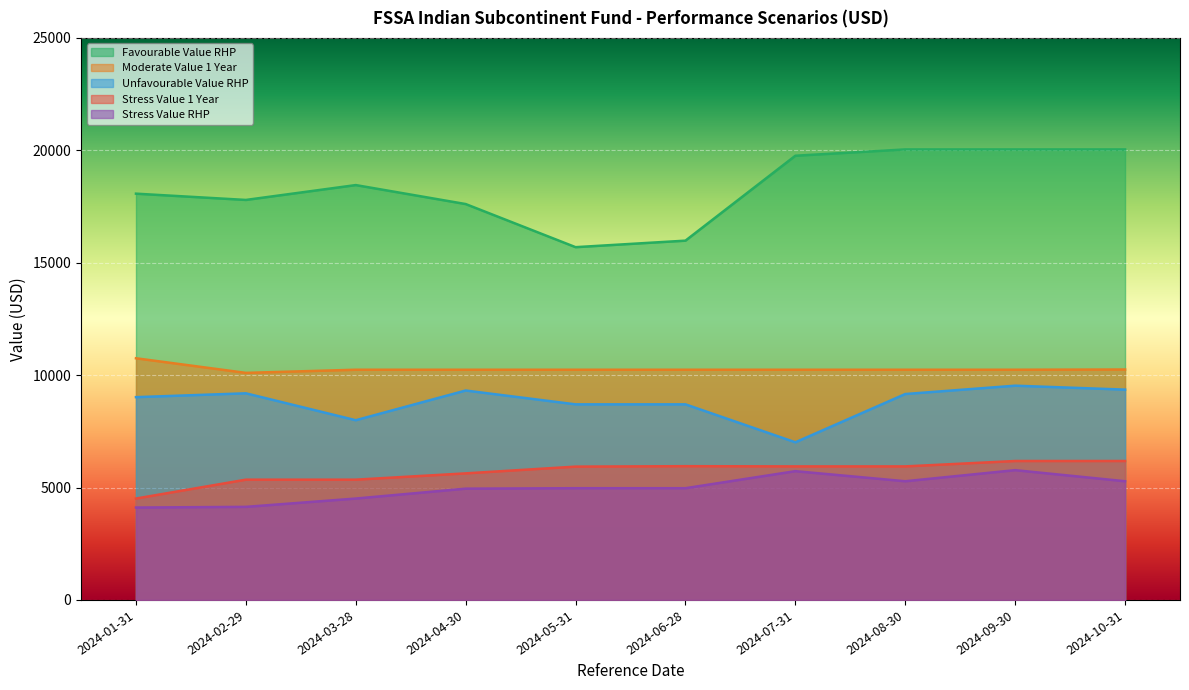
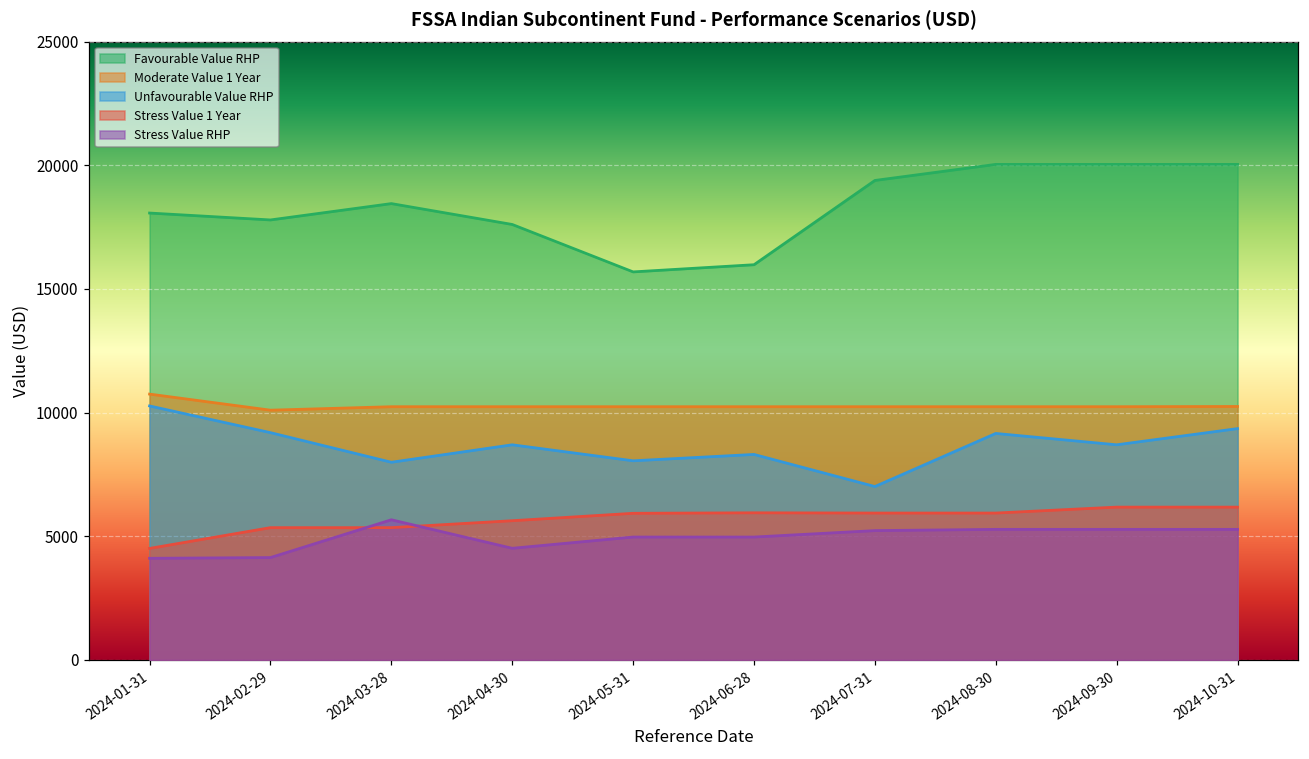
Unfavourable Value RHP, 2024-01-31: 9000 -> 10300
Stress Value RHP, 2024-03-28: 4500 -> 5700
Unfavourable Value RHP, 2024-04-30: 9300 -> 8700
Stress Value RHP, 2024-04-30: 5000 -> 4500
Unfavourable Value RHP, 2024-05-31: 8700 -> 8100
Unfavourable Value RHP, 2024-06-28: 8700 -> 8300
Favourable Value RHP, 2024-07-31: 19800 -> 19400
Stress Value RHP, 2024-07-31: 5700 -> 5200
Unfavourable Value RHP, 2024-09-30: 9500 -> 8700
Stress Value RHP, 2024-09-30: 5800 -> 5300
